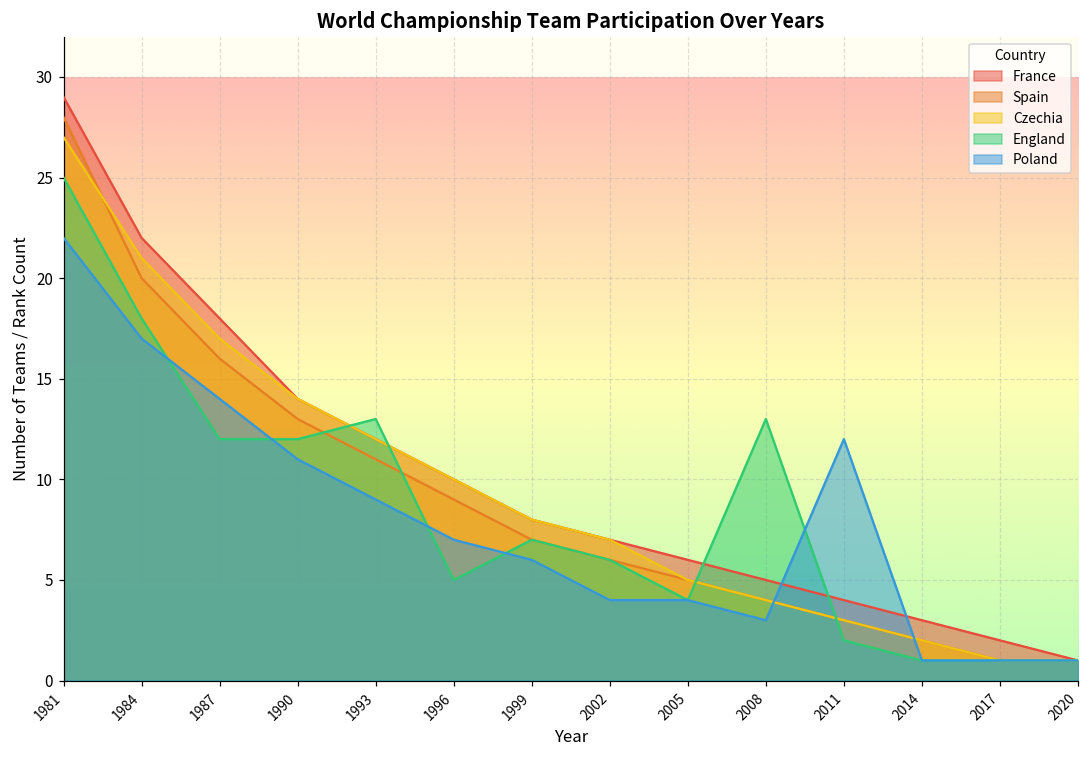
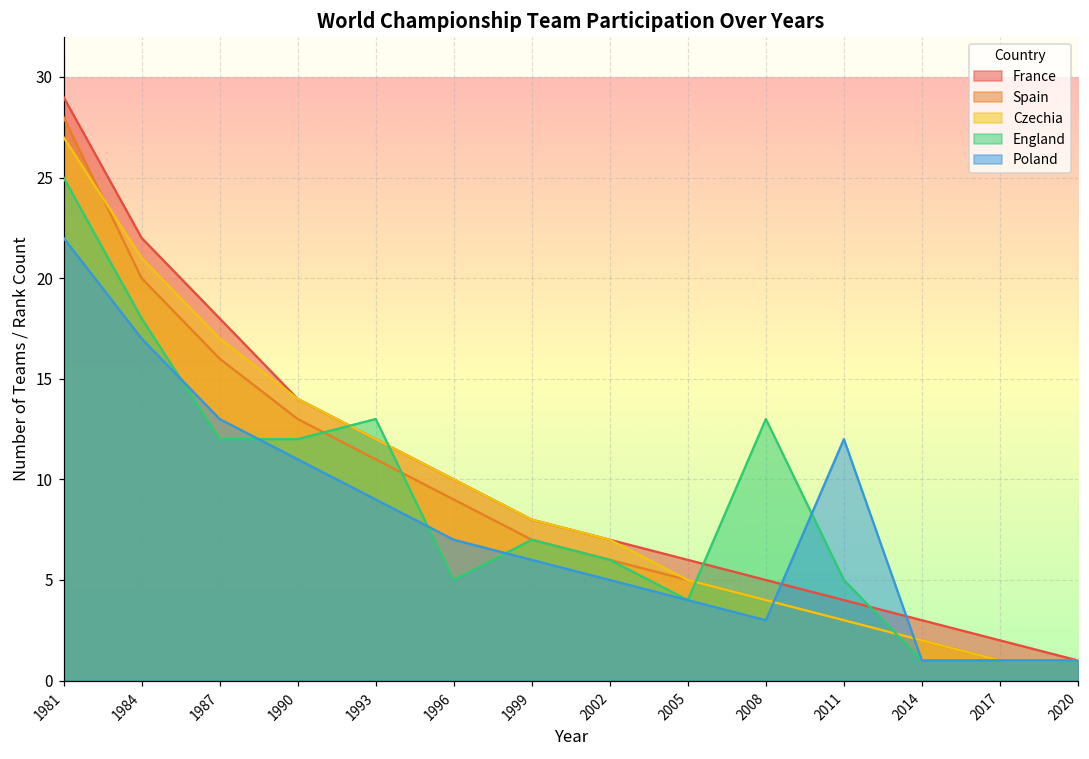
Poland, 1987: 14 -> 13
Poland, 2002: 4 -> 5
England, 2011: 2 -> 5
